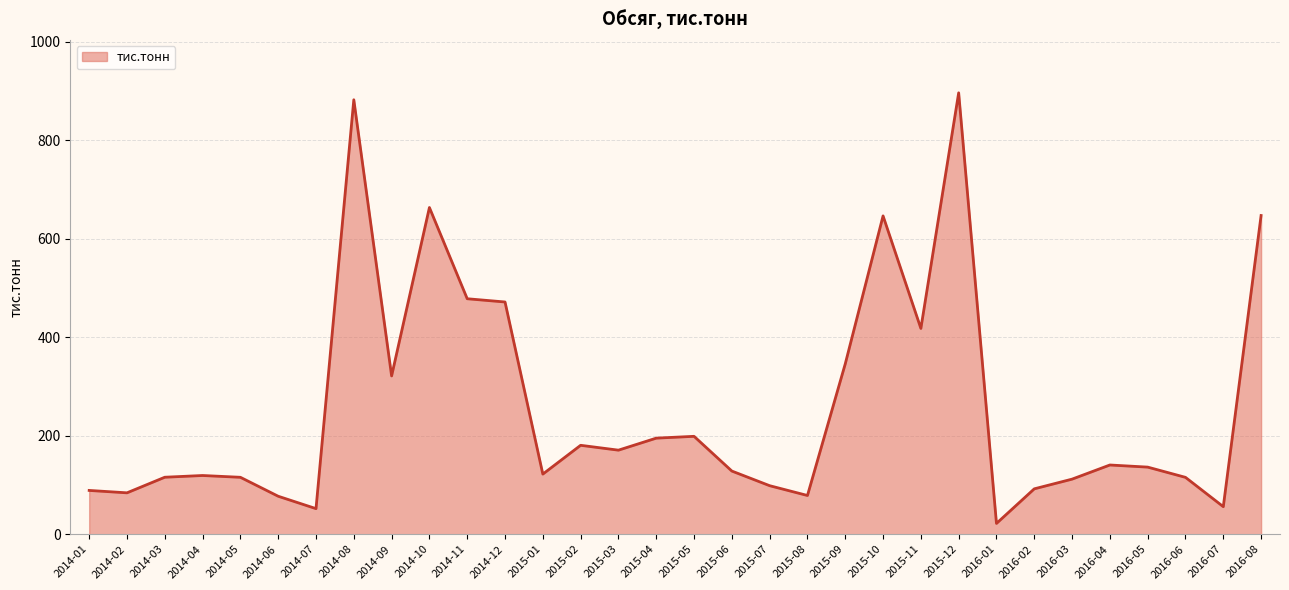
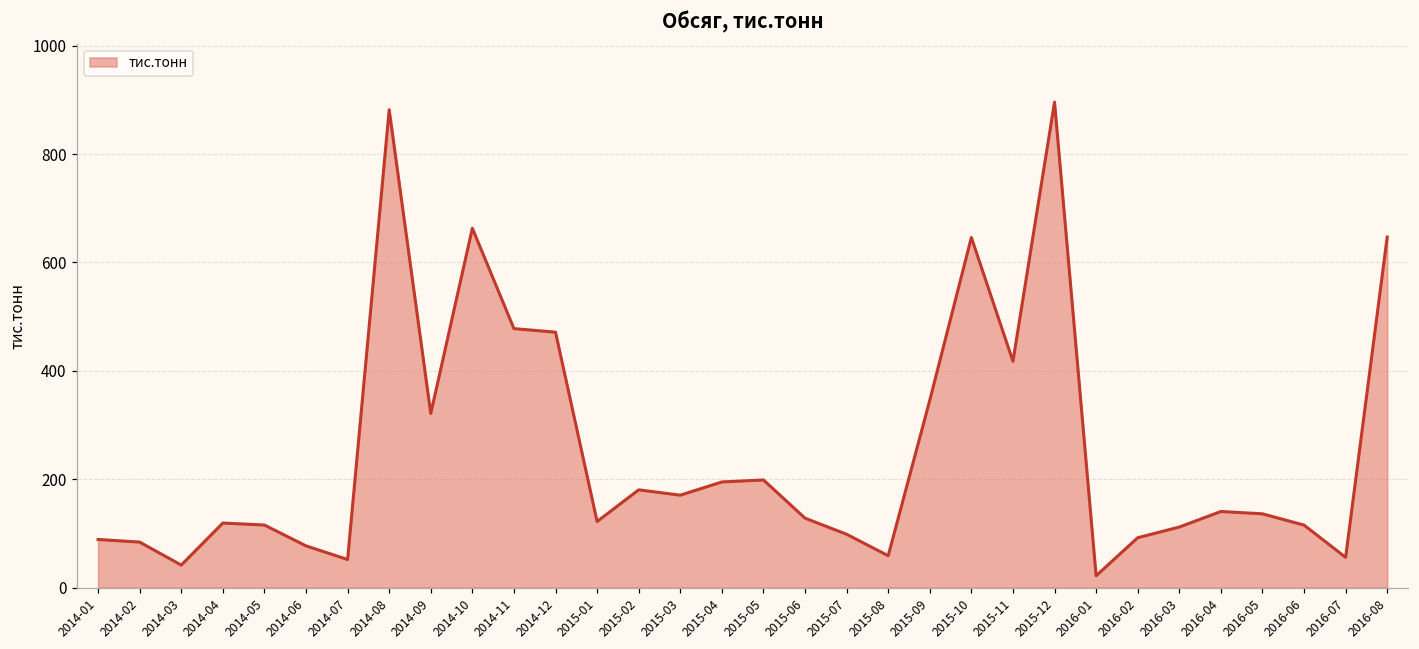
2014-03: 120 -> 40
2015-08: 80 -> 60
